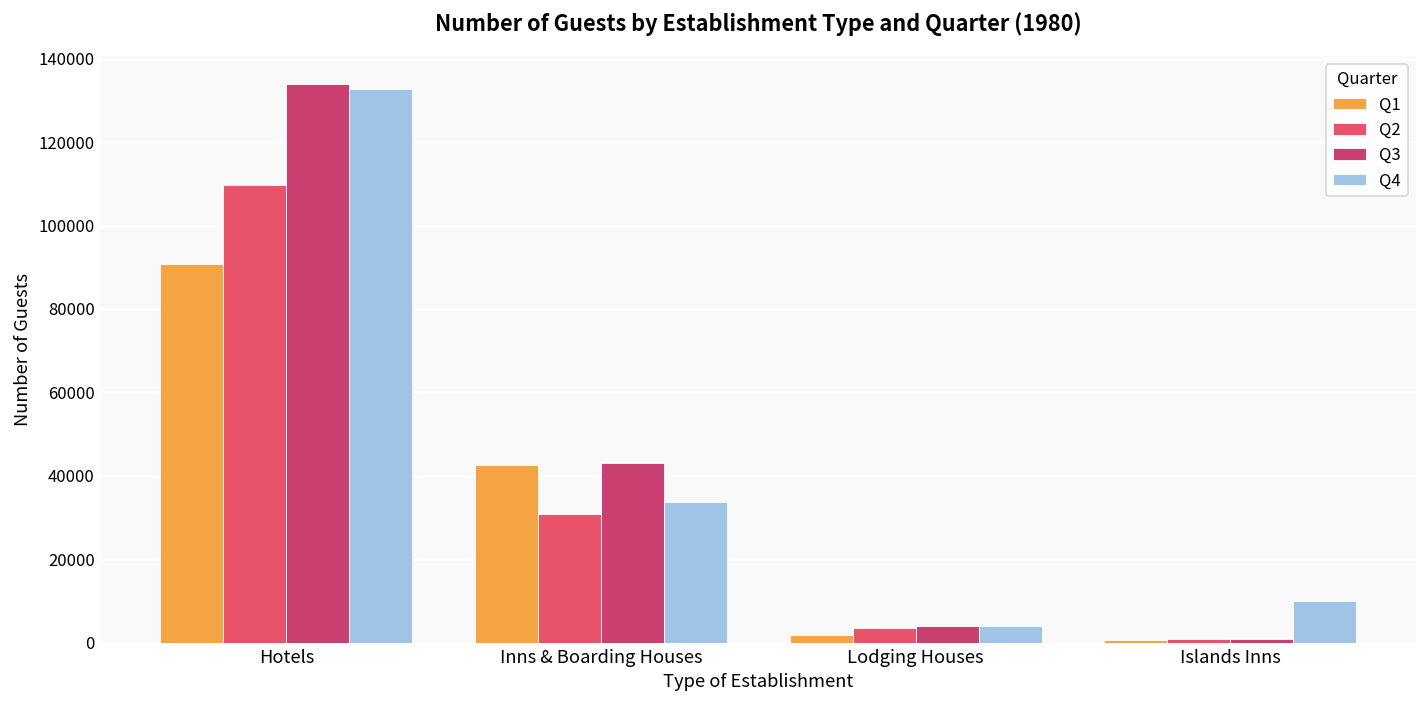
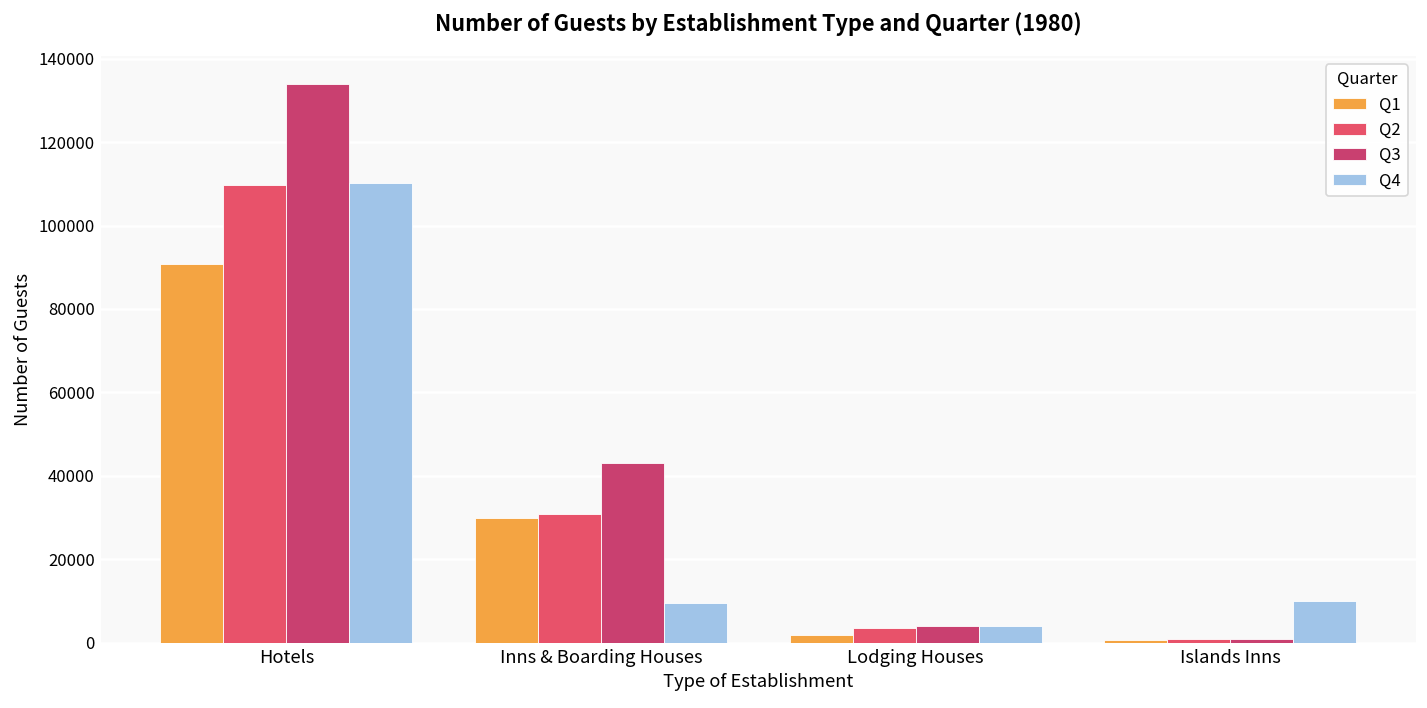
Q4, Hotels: 133000 -> 110000
Q1, Inns & Boarding Houses: 43000 -> 30000
Q4, Inns & Boarding Houses: 34000 -> 9000
